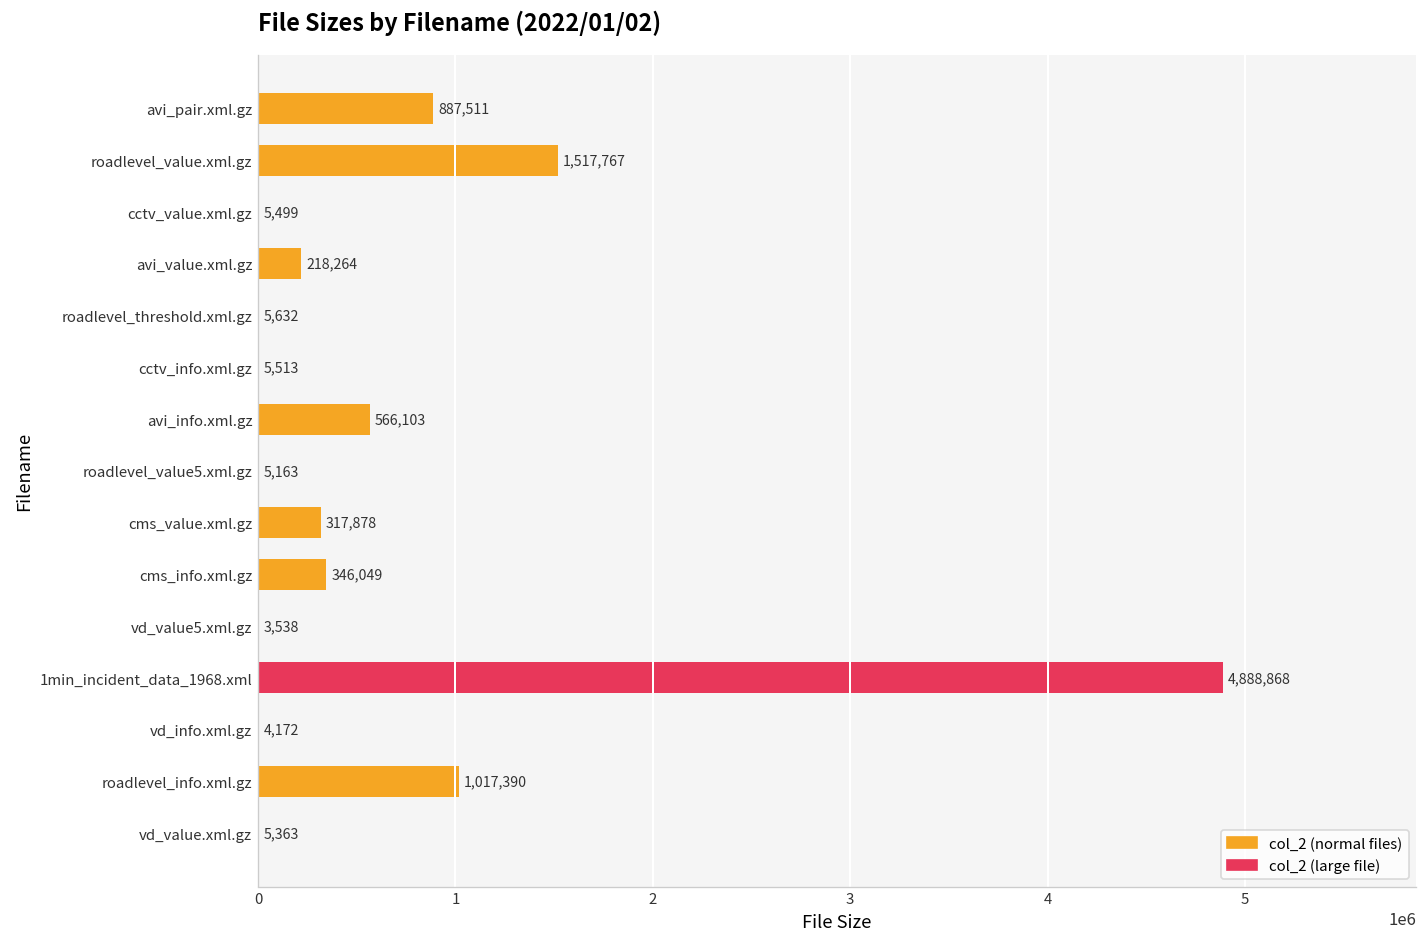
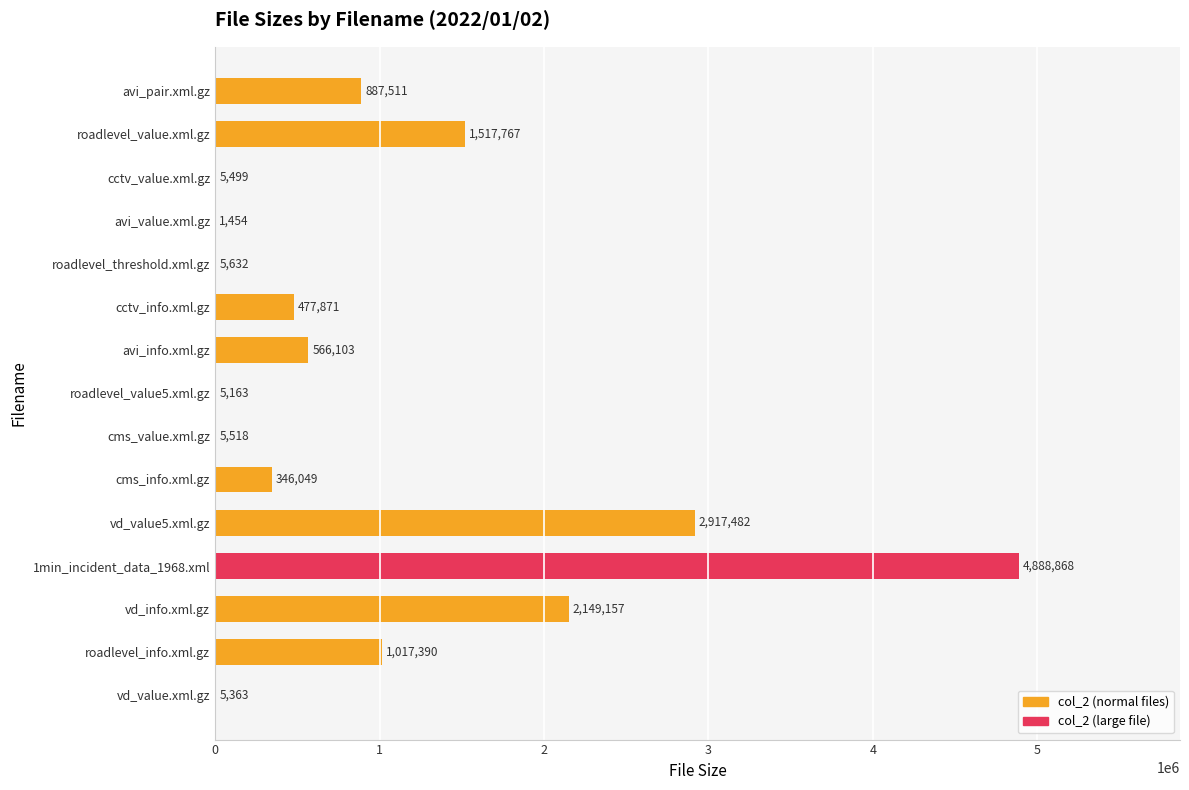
avi_value.xml.gz: 218,264 -> 1,454
cctv_info.xml.gz: 5,513 -> 477,871
cms_value.xml.gz: 317,878 -> 5,518
vd_value5.xml.gz: 3,538 -> 2,917,482
vd_info.xml.gz: 4,172 -> 2,149,157
